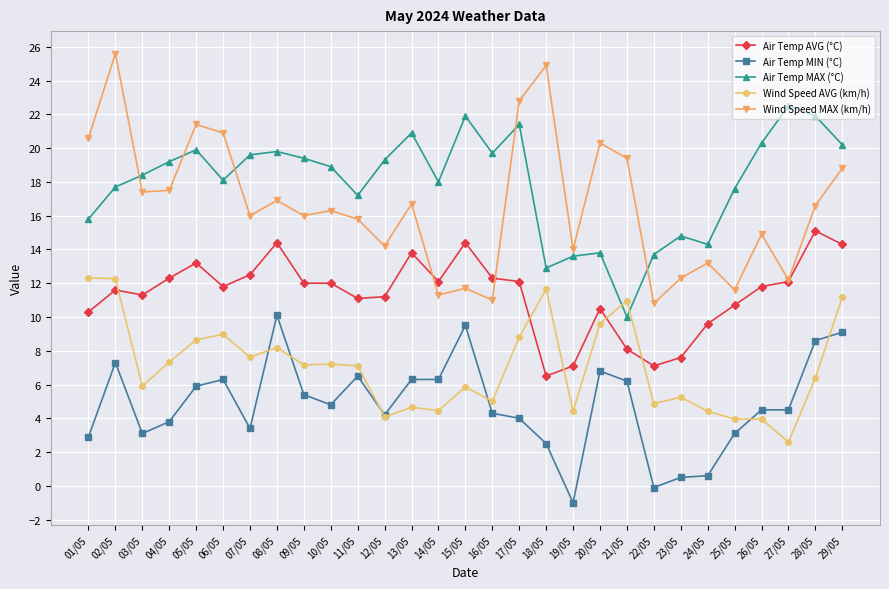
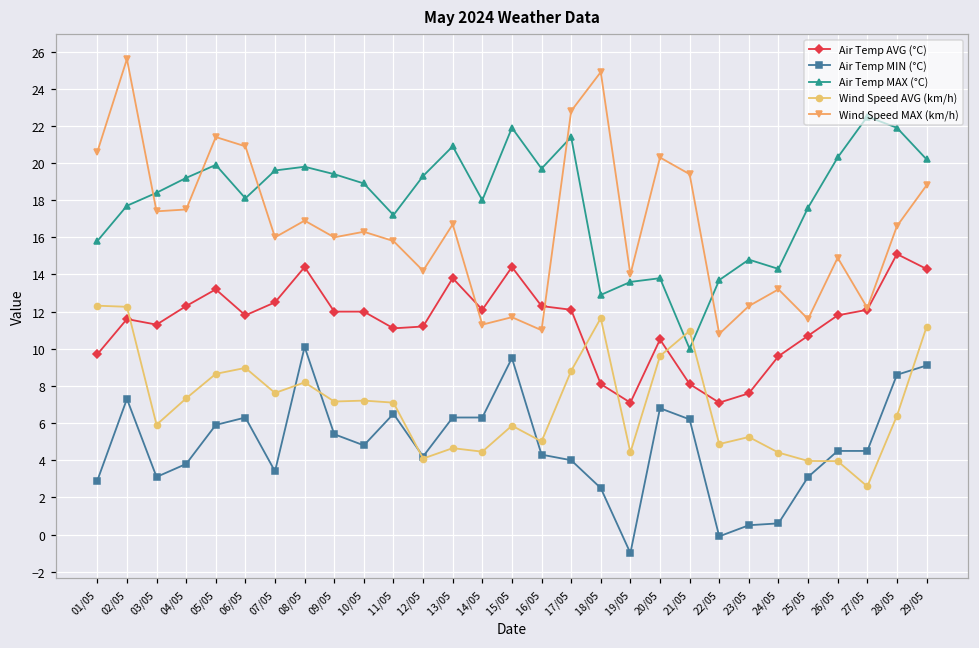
Air Temp AVG (°C), 01/05: 10.3 -> 9.7
Air Temp AVG (°C), 18/05: 6.5 -> 8.1
